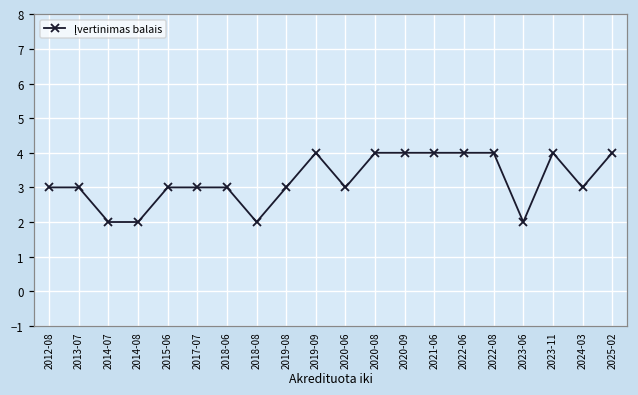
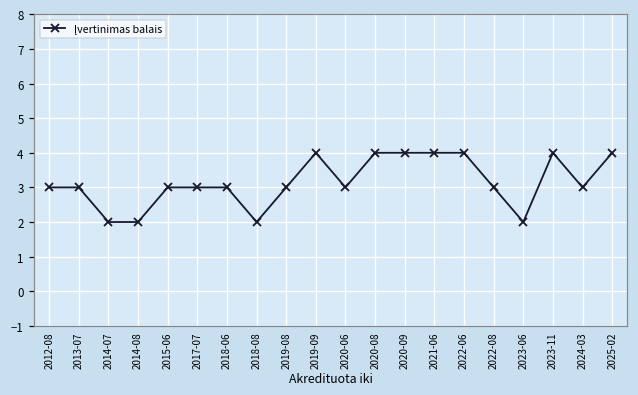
2022-08: 4 -> 3
